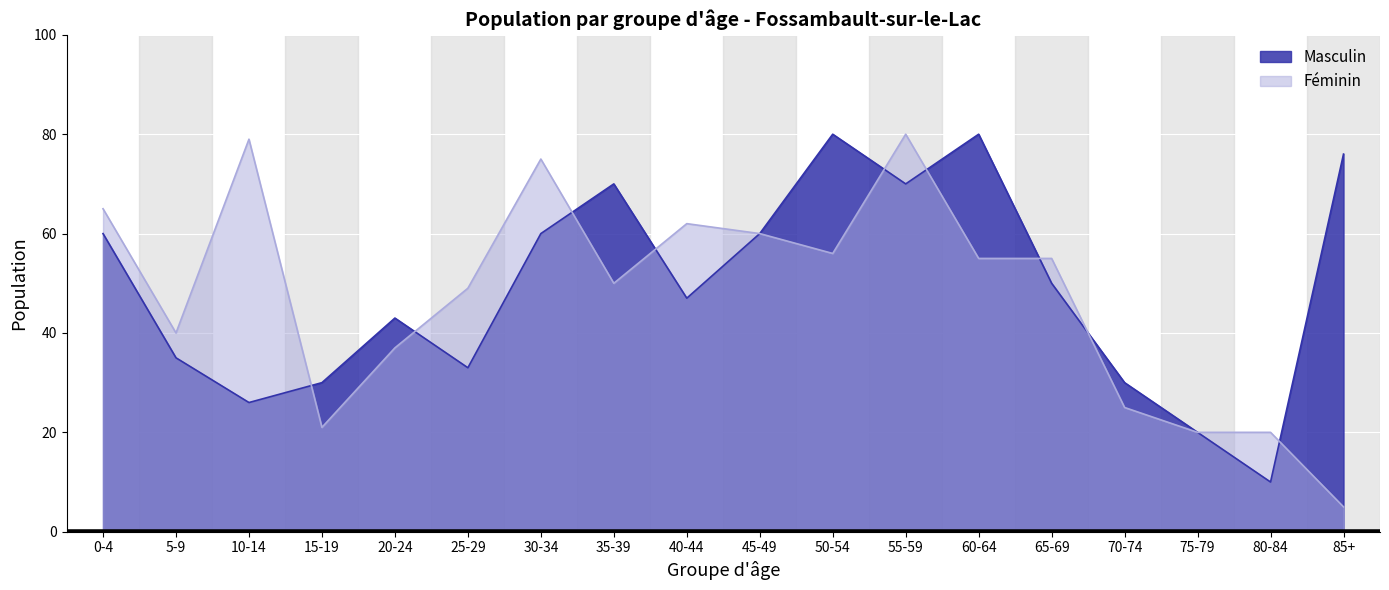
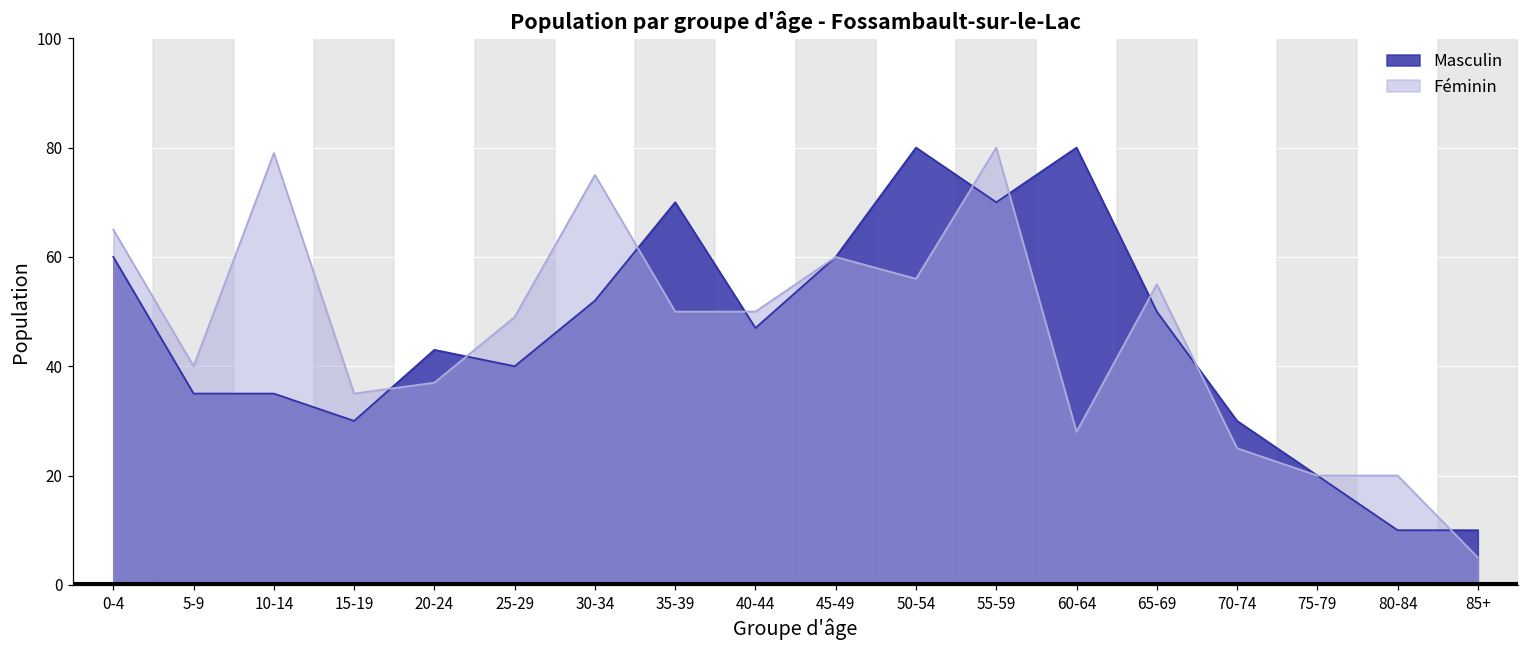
Masculin, 10-14: 26 -> 35
Féminin, 15-19: 21 -> 35
Masculin, 25-29: 33 -> 40
Masculin, 30-34: 60 -> 52
Féminin, 40-44: 62 -> 50
Féminin, 60-64: 55 -> 28
Masculin, 85+: 76 -> 10
